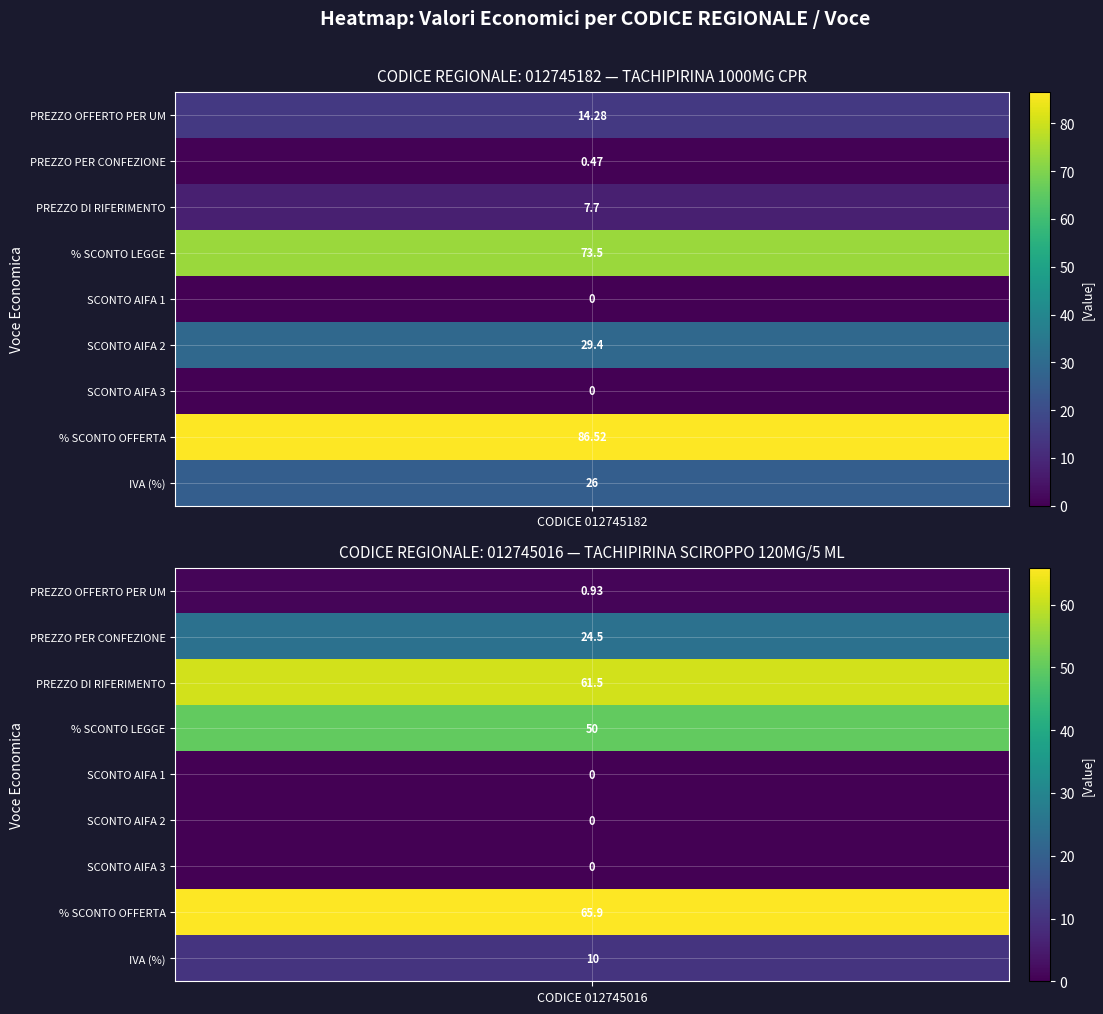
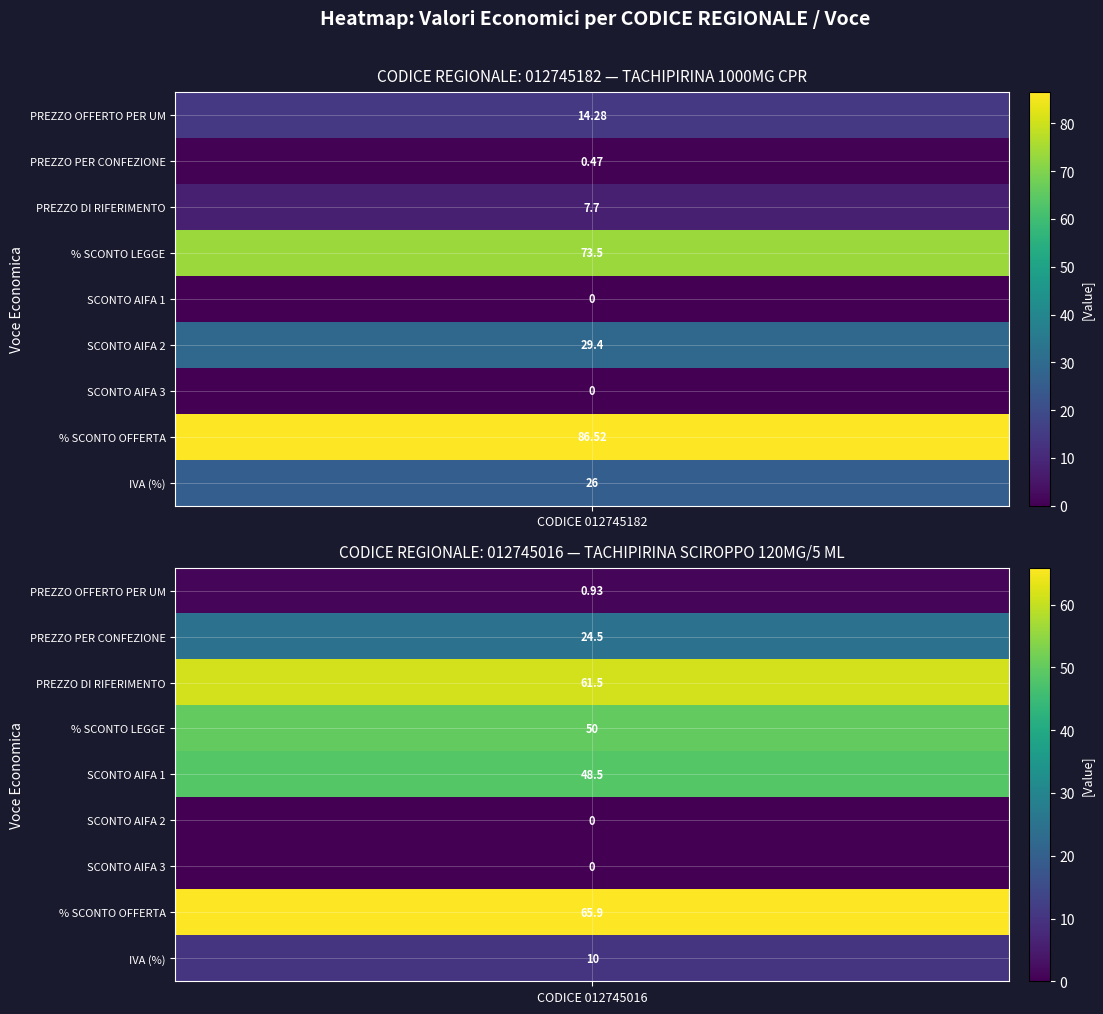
CODICE REGIONALE: 012745016 — TACHIPIRINA SCIROPPO 120MG/5 ML, SCONTO AIFA 1, CODICE 012745016: 0 -> 48.5
